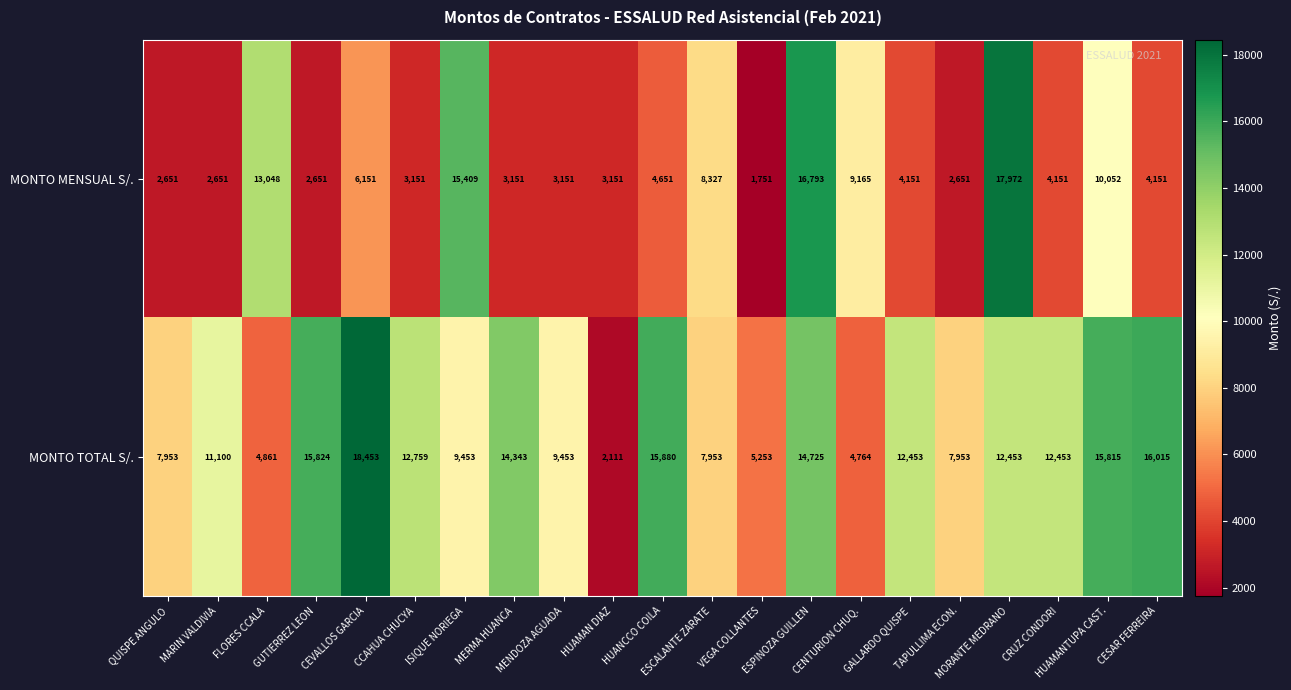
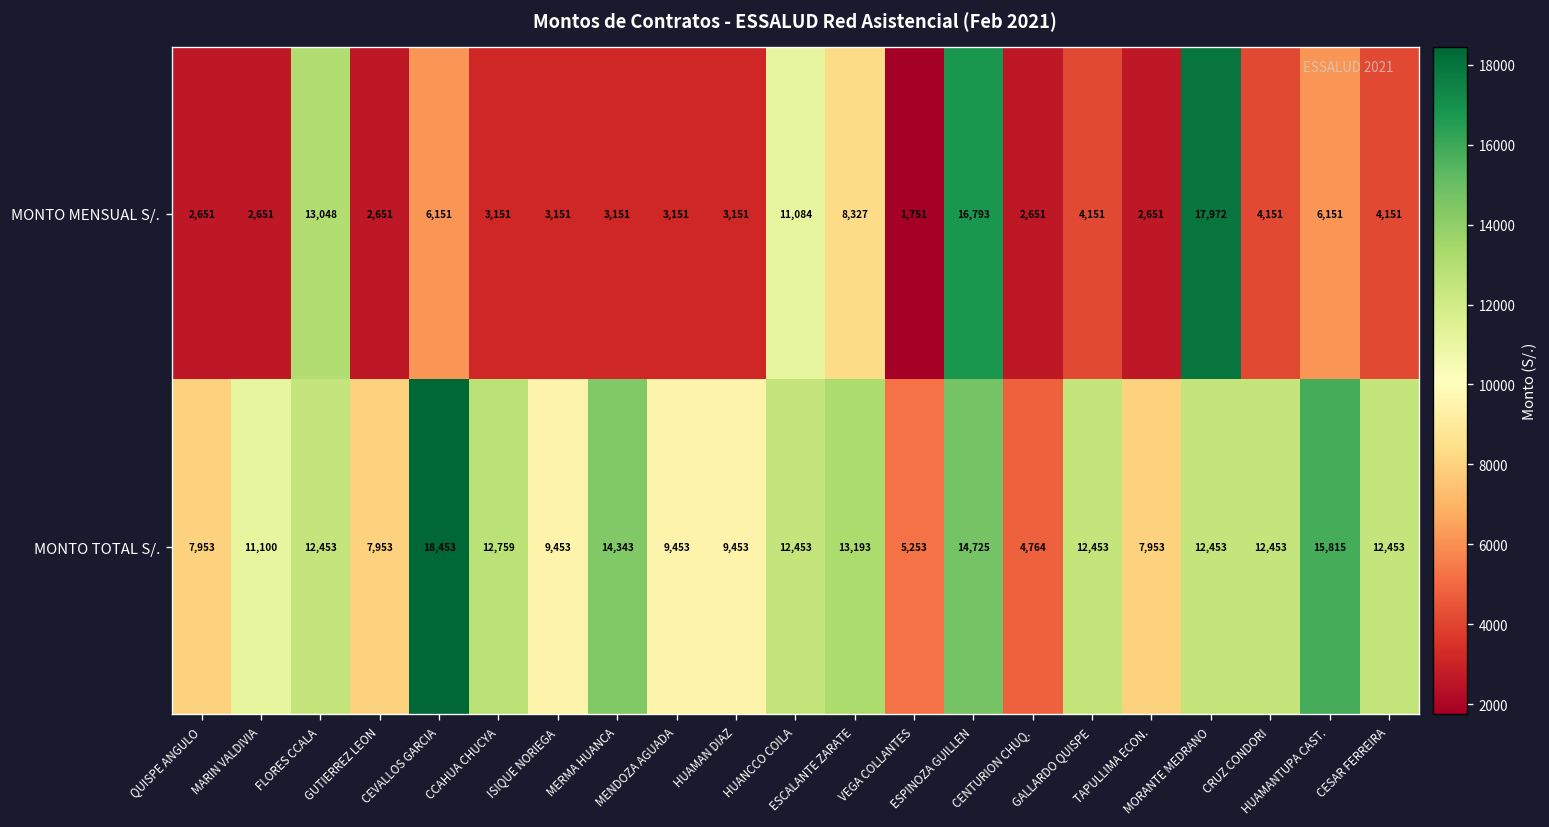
MONTO MENSUAL S/., ISIQUE NORIEGA: 15,409 -> 3,151
MONTO MENSUAL S/., HUANCCO COILA: 4,651 -> 11,084
MONTO MENSUAL S/., CENTURION CHUQ.: 9,165 -> 2,651
MONTO MENSUAL S/., HUAMANTUPA CAST.: 10,052 -> 6,151
MONTO TOTAL S/., FLORES CCALA: 4,861 -> 12,453
MONTO TOTAL S/., GUTIERREZ LEON: 15,824 -> 7,953
MONTO TOTAL S/., HUAMAN DIAZ: 2,111 -> 9,453
MONTO TOTAL S/., HUANCCO COILA: 15,880 -> 12,453
MONTO TOTAL S/., ESCALANTE ZARATE: 7,953 -> 13,193
MONTO TOTAL S/., CESAR FERREIRA: 16,015 -> 12,453
